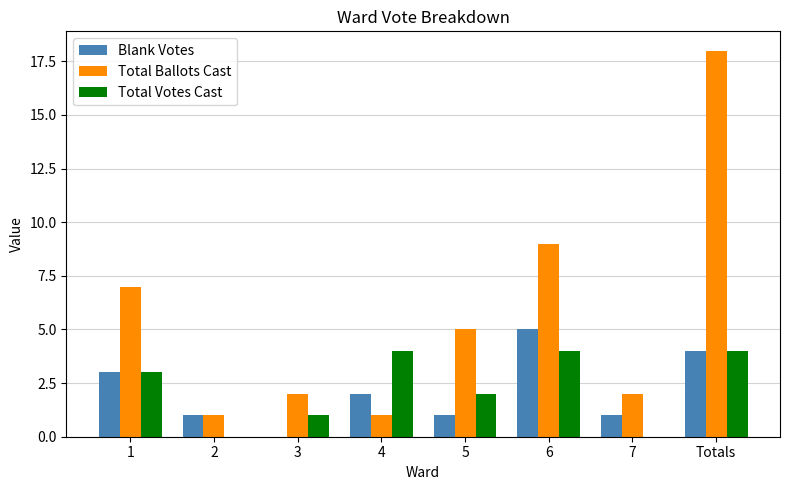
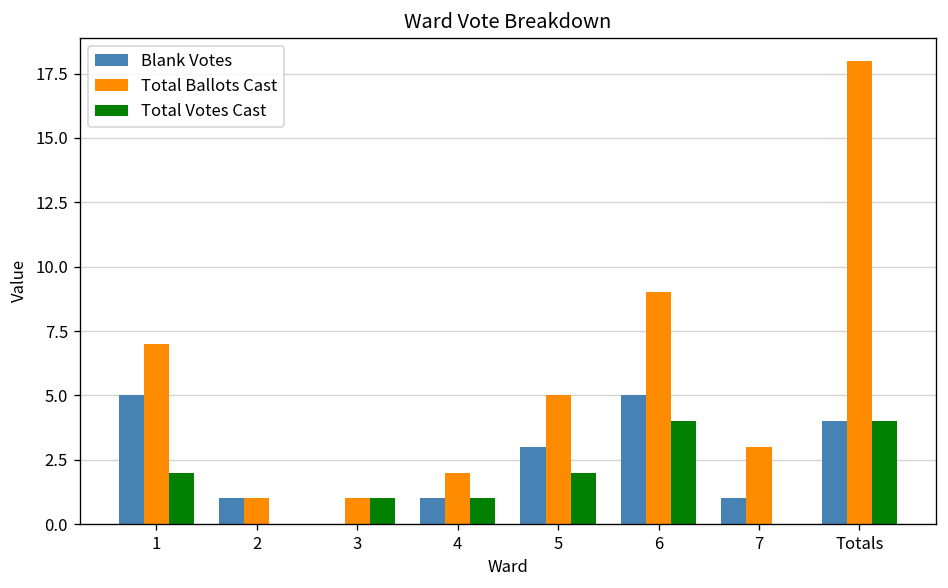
Blank Votes, 1: 3 -> 5
Total Votes Cast, 1: 3 -> 2
Total Ballots Cast, 3: 2 -> 1
Blank Votes, 4: 2 -> 1
Total Ballots Cast, 4: 1 -> 2
Total Votes Cast, 4: 4 -> 1
Blank Votes, 5: 1 -> 3
Total Ballots Cast, 7: 2 -> 3
